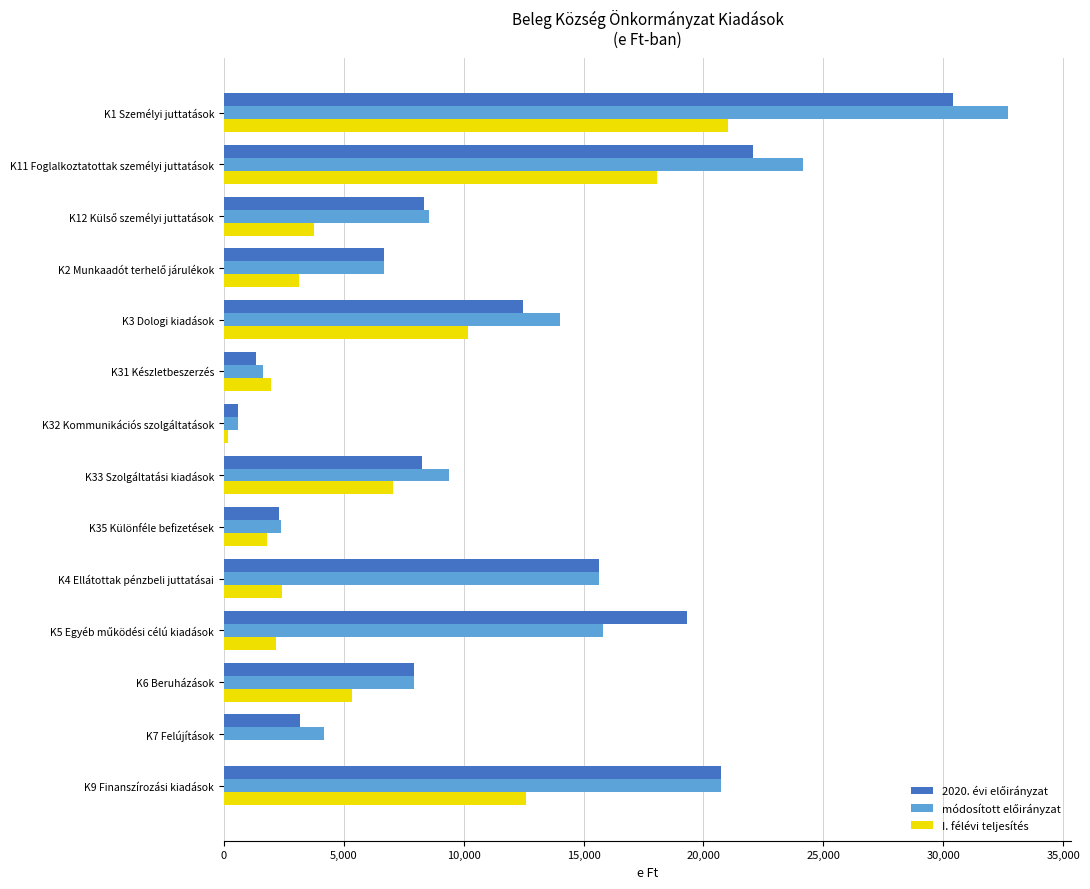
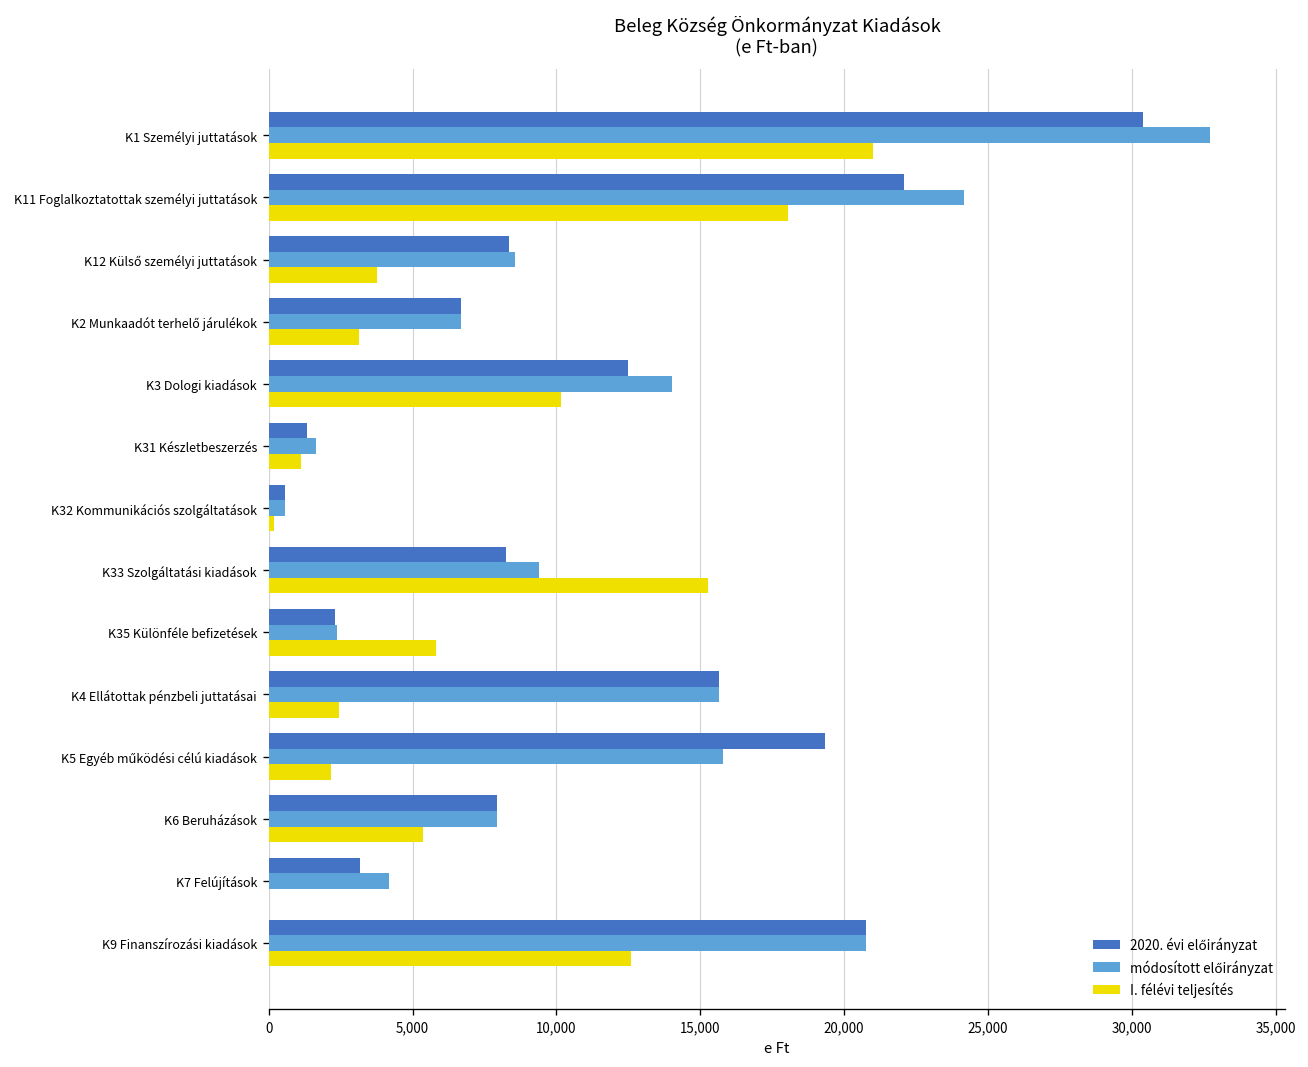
I. félévi teljesítés, K31 Készletbeszerzés: 2,000 -> 1,100
I. félévi teljesítés, K33 Szolgáltatási kiadások: 7,100 -> 15,300
I. félévi teljesítés, K35 Különféle befizetések: 1,800 -> 5,800
